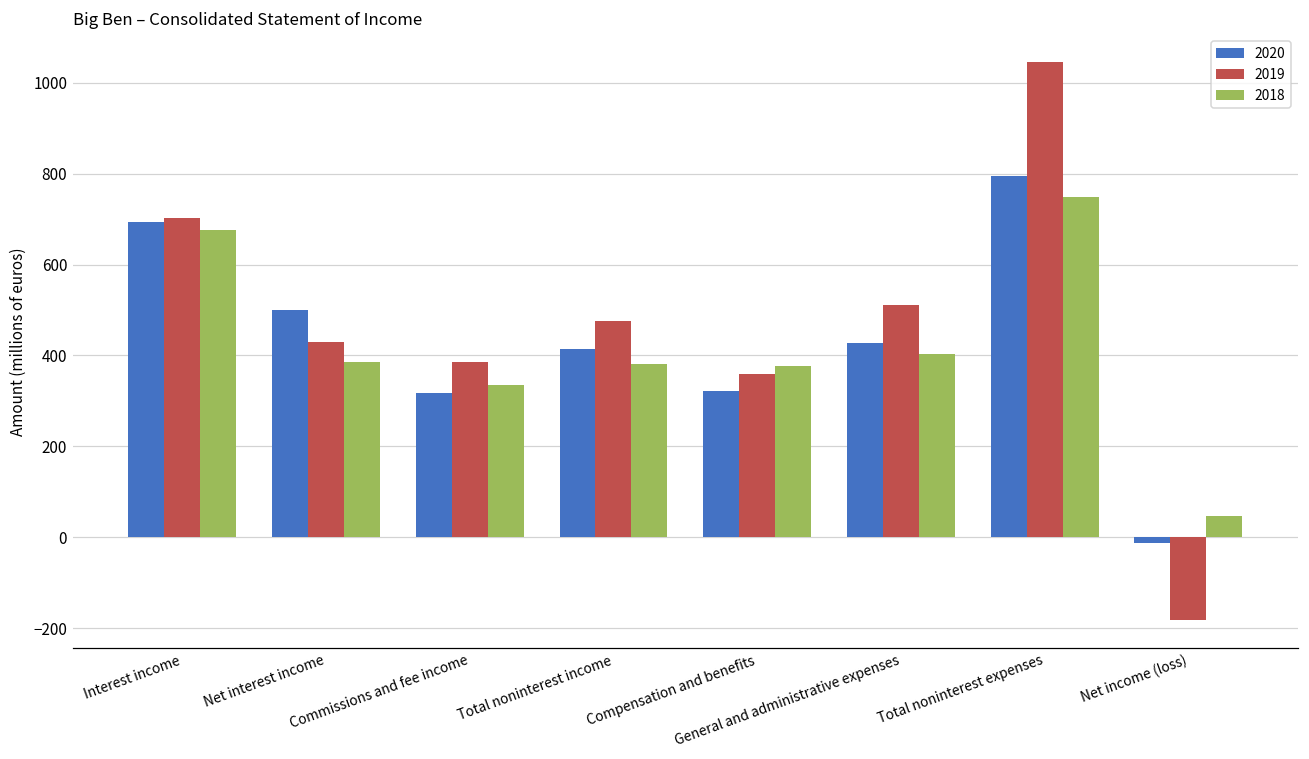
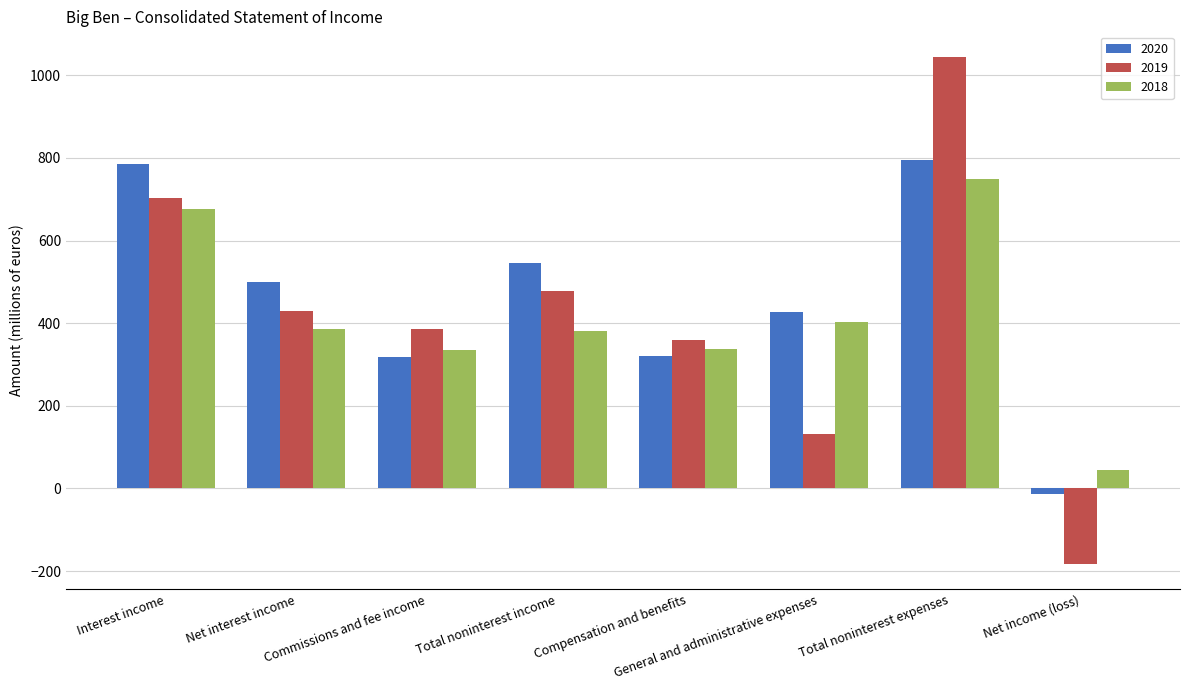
2020, Interest income: 690 -> 790
2020, Total noninterest income: 410 -> 550
2018, Compensation and benefits: 380 -> 340
2019, General and administrative expenses: 510 -> 130
